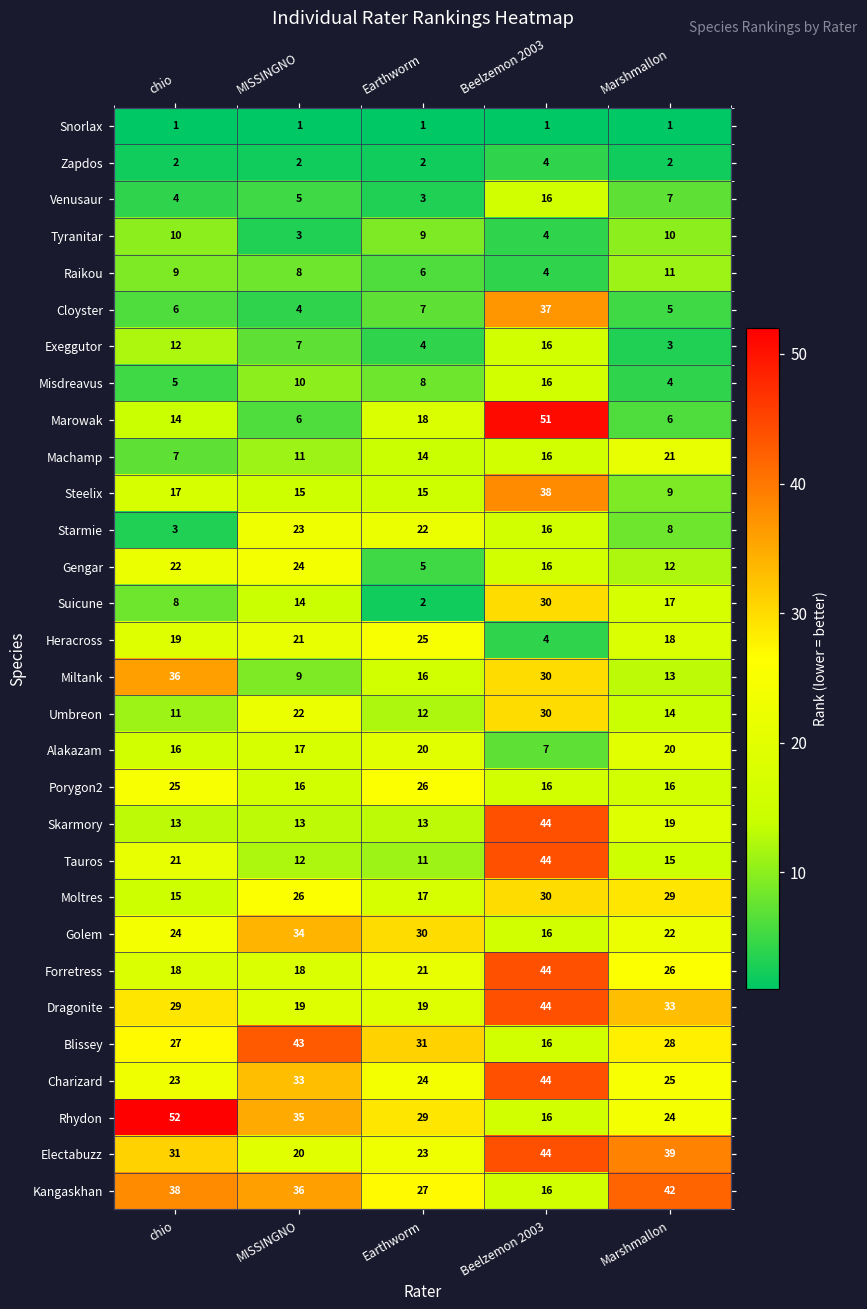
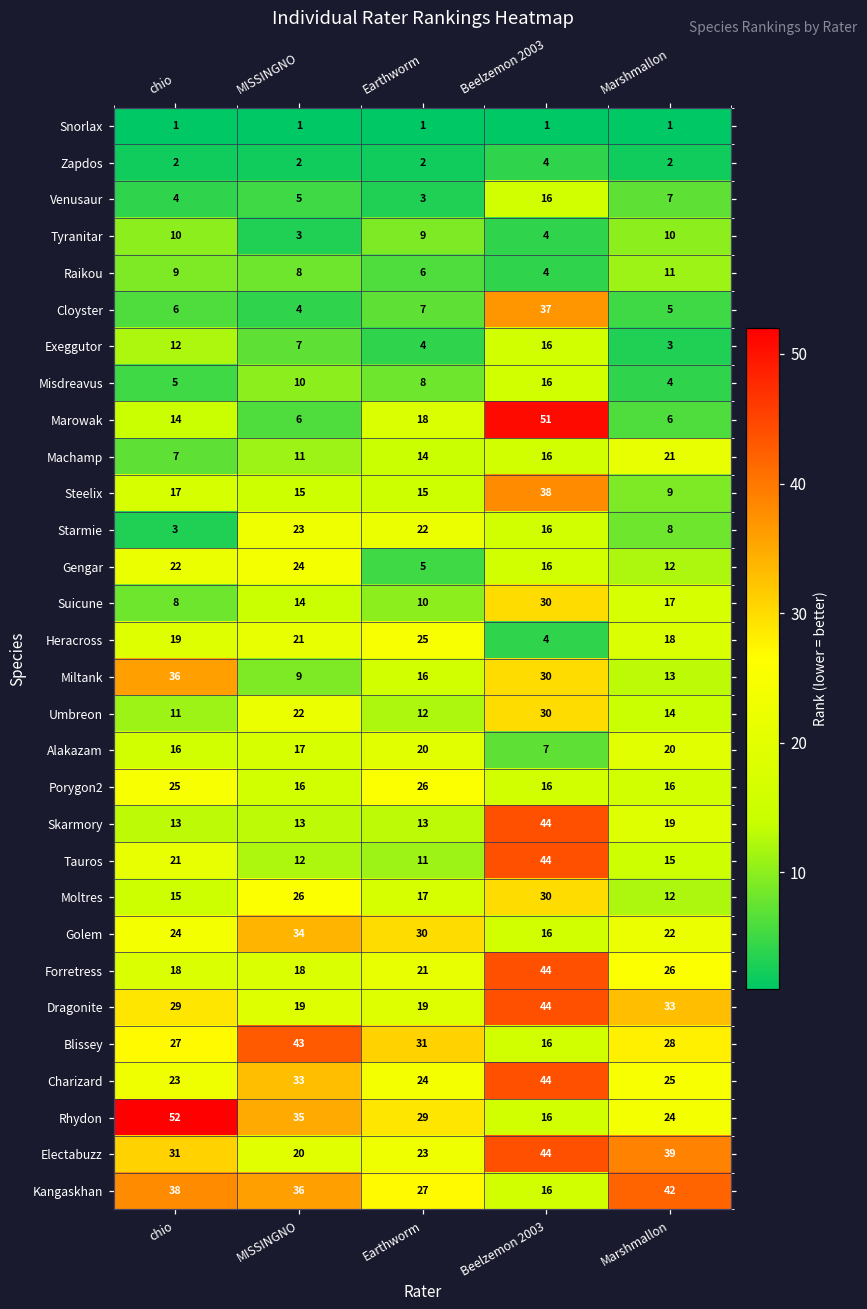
Suicune, Earthworm: 2 -> 10
Moltres, Marshmallon: 29 -> 12
